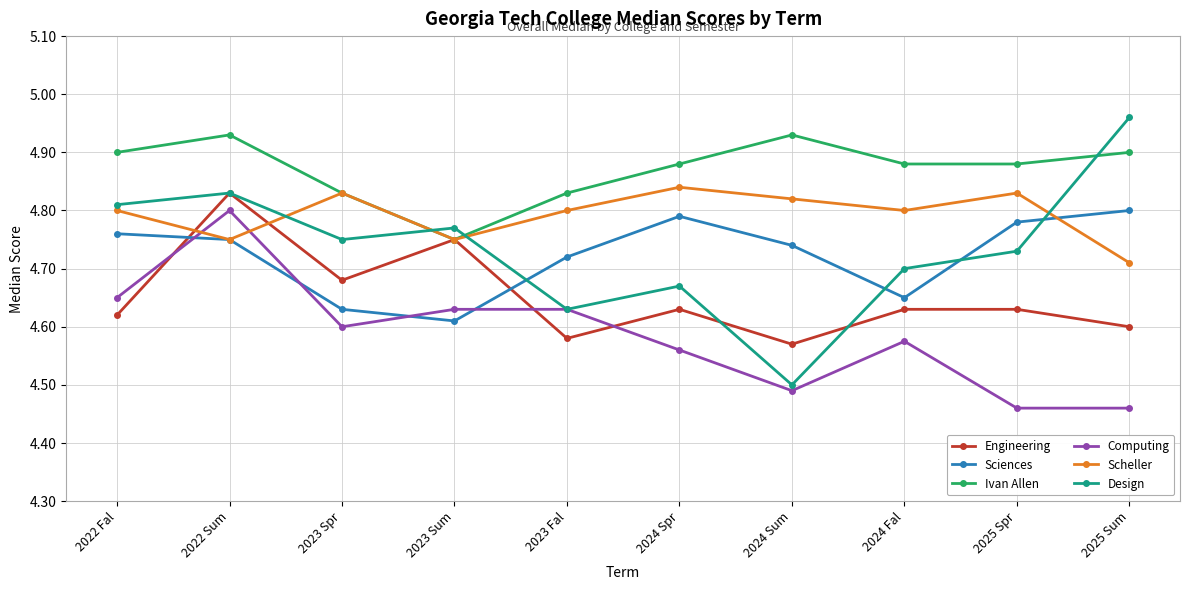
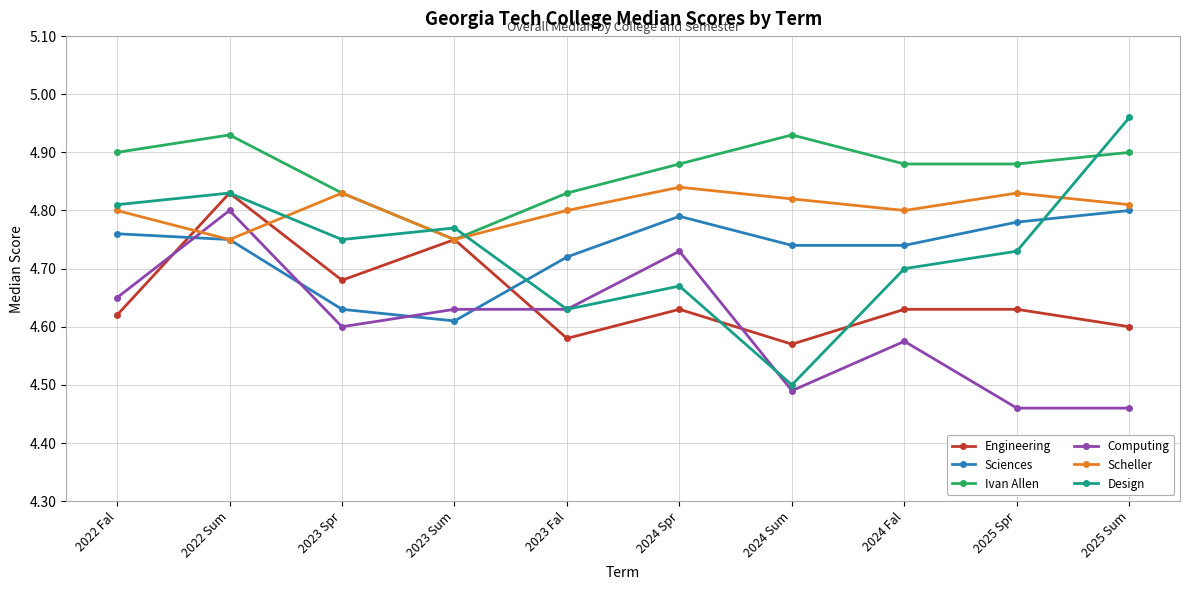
Computing, 2024 Spr: 4.56 -> 4.73
Sciences, 2024 Fal: 4.65 -> 4.74
Scheller, 2025 Sum: 4.71 -> 4.81
